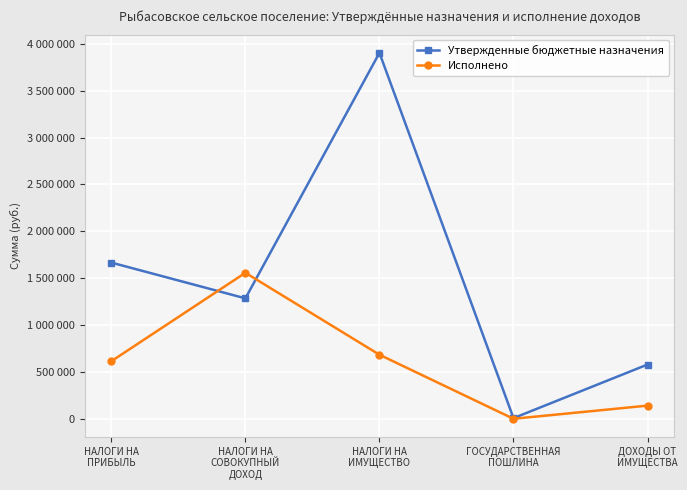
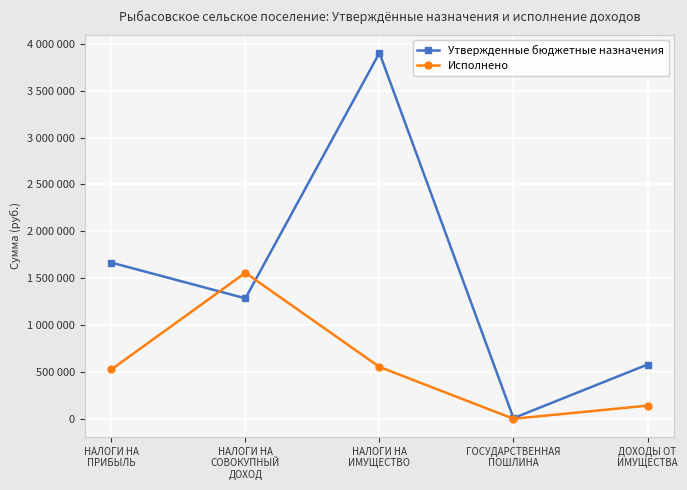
Исполнено, НАЛОГИ НА ПРИБЫЛЬ: 600000 -> 500000
Исполнено, НАЛОГИ НА ИМУЩЕСТВО: 700000 -> 600000
